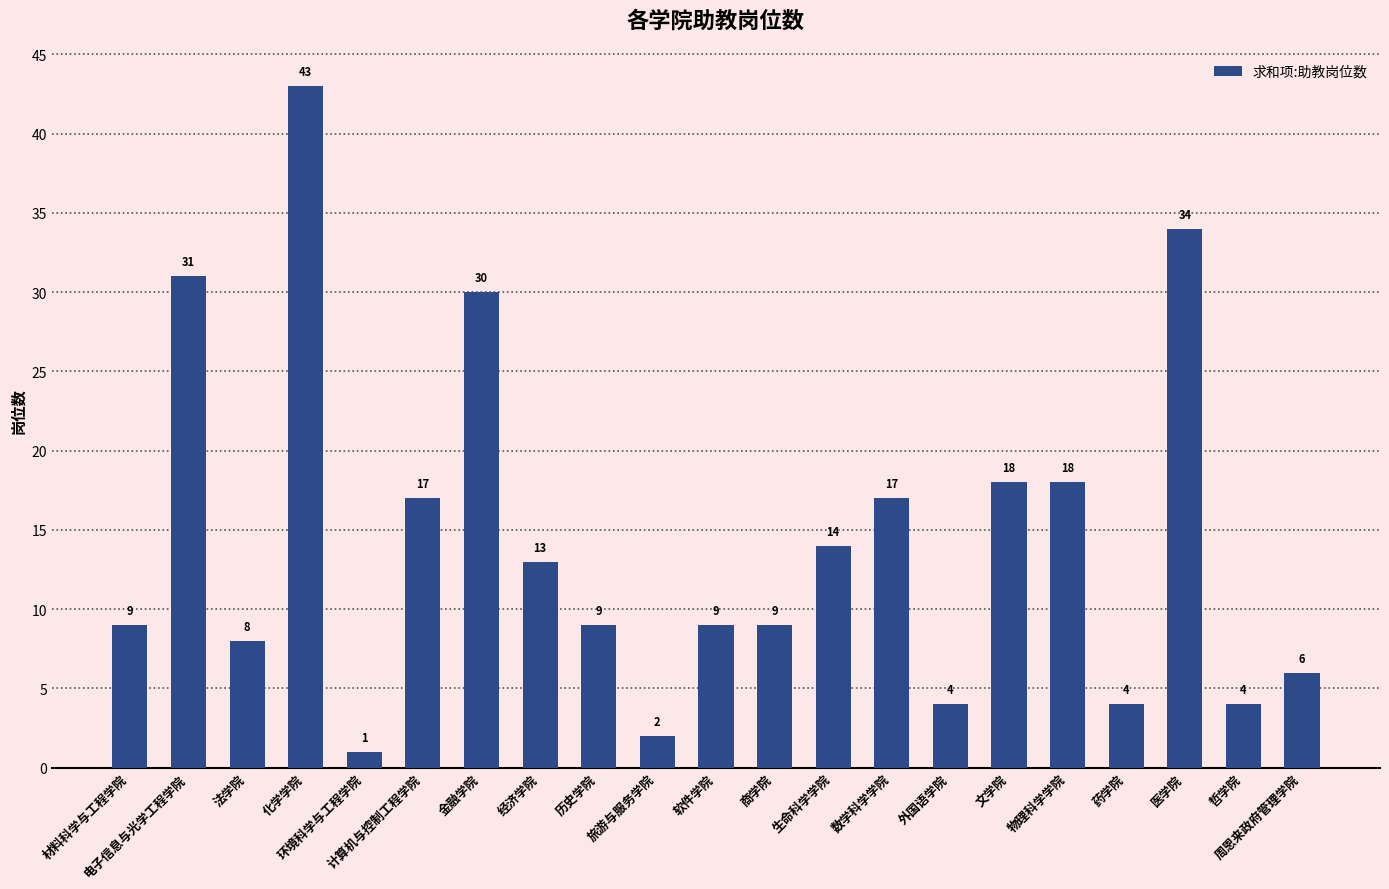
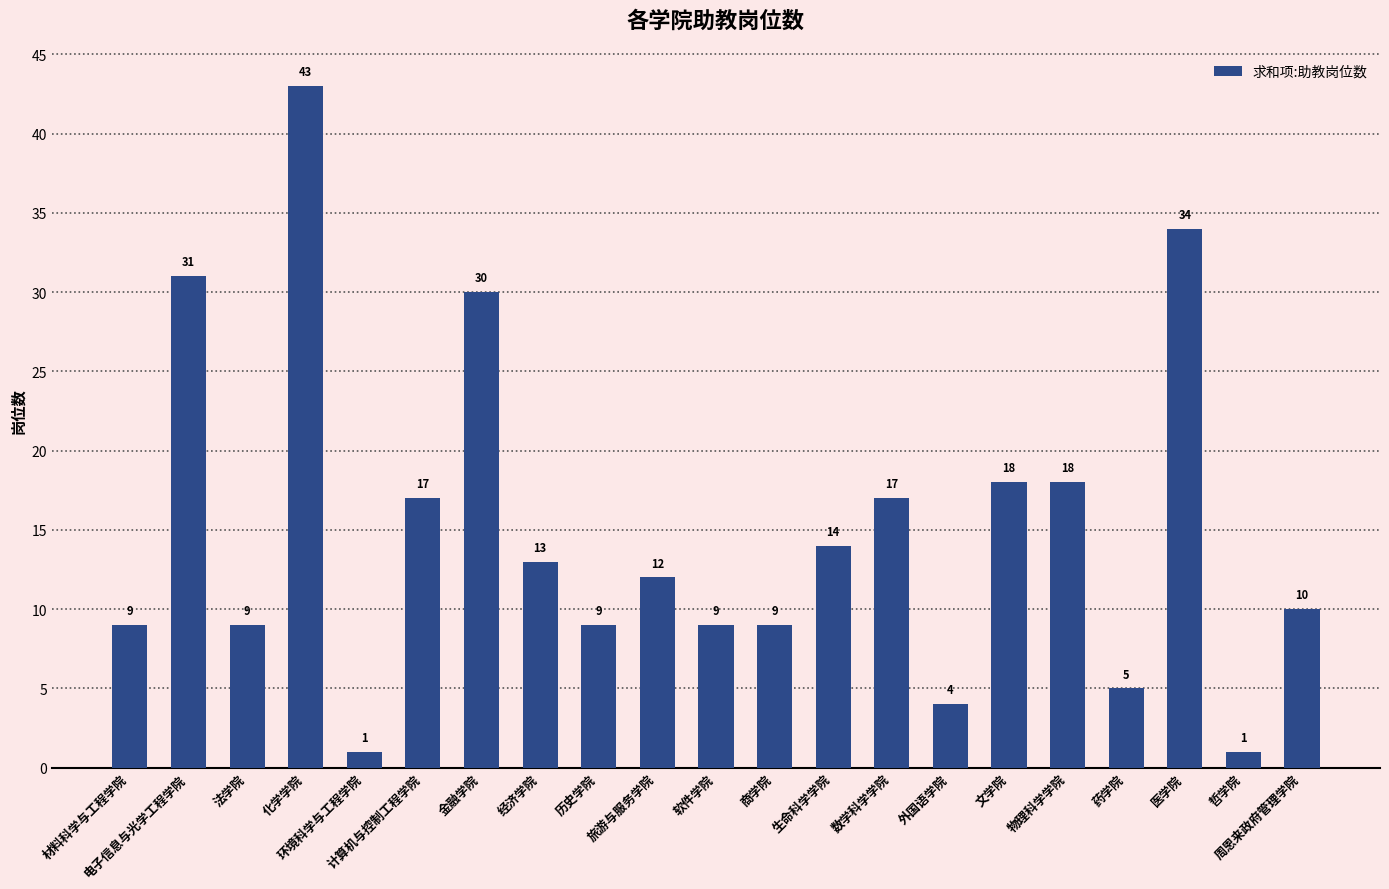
法学院: 8 -> 9
旅游与服务学院: 2 -> 12
药学院: 4 -> 5
哲学院: 4 -> 1
周恩来政府管理学院: 6 -> 10
